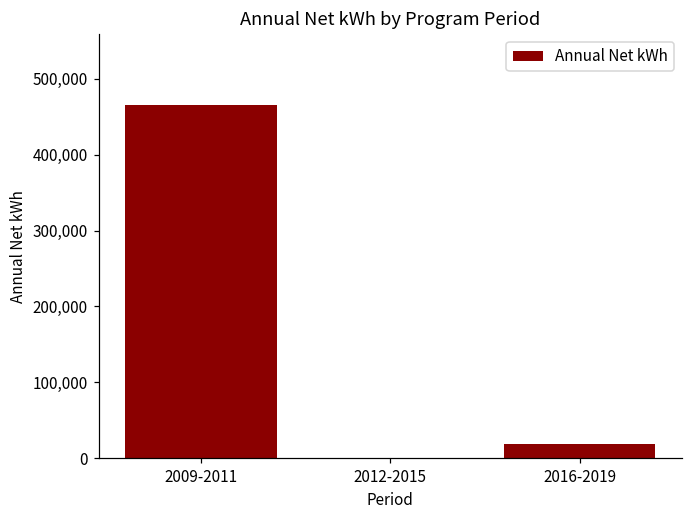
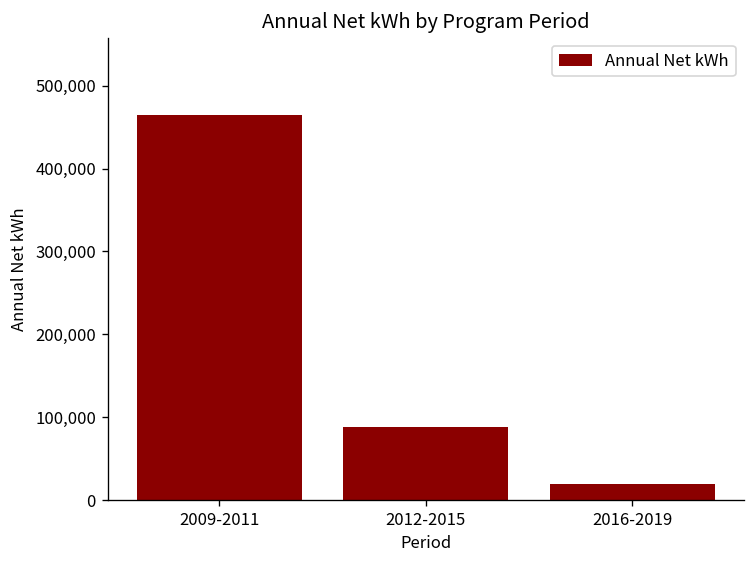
2012-2015: 0 -> 90,000
